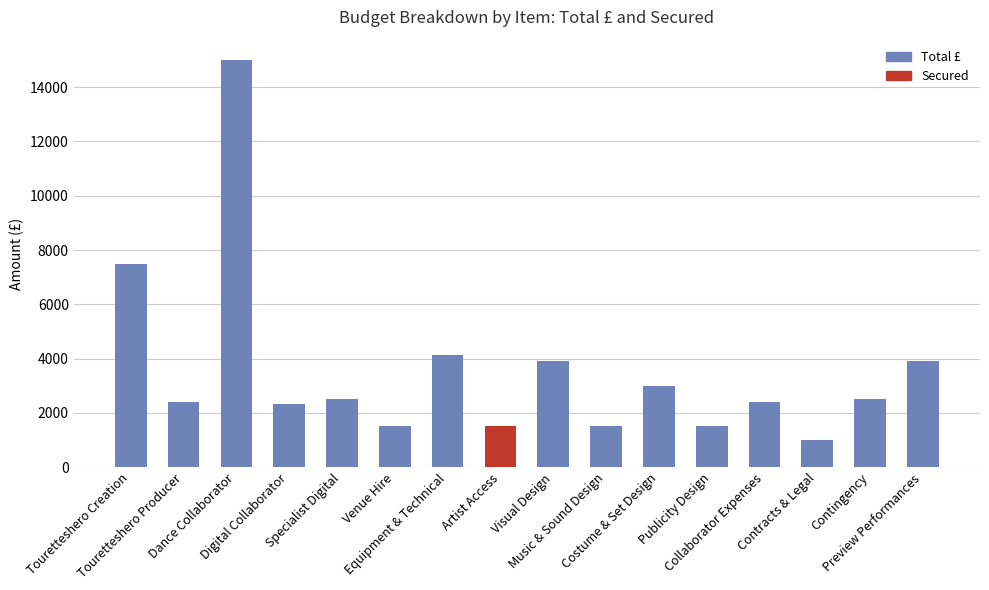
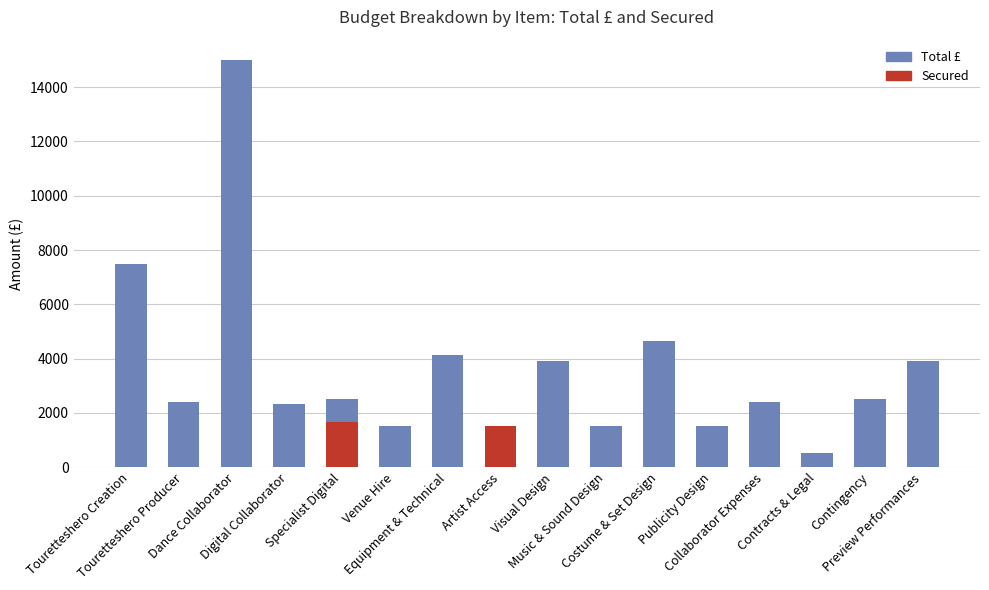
Secured, Specialist Digital: 0 -> 1700
Total £, Costume & Set Design: 3000 -> 4700
Total £, Contracts & Legal: 1000 -> 500
